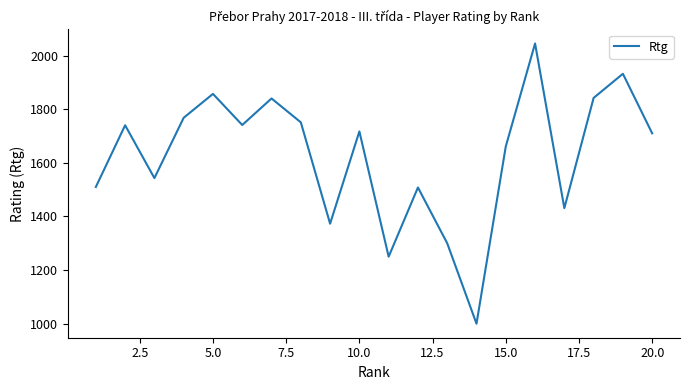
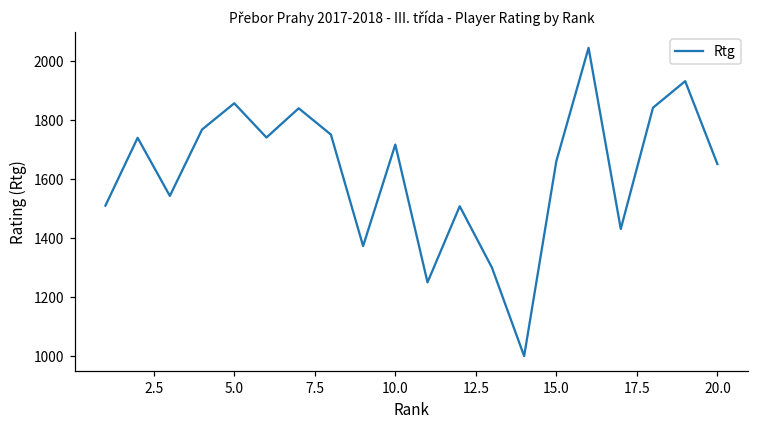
20.0: 1710 -> 1650
